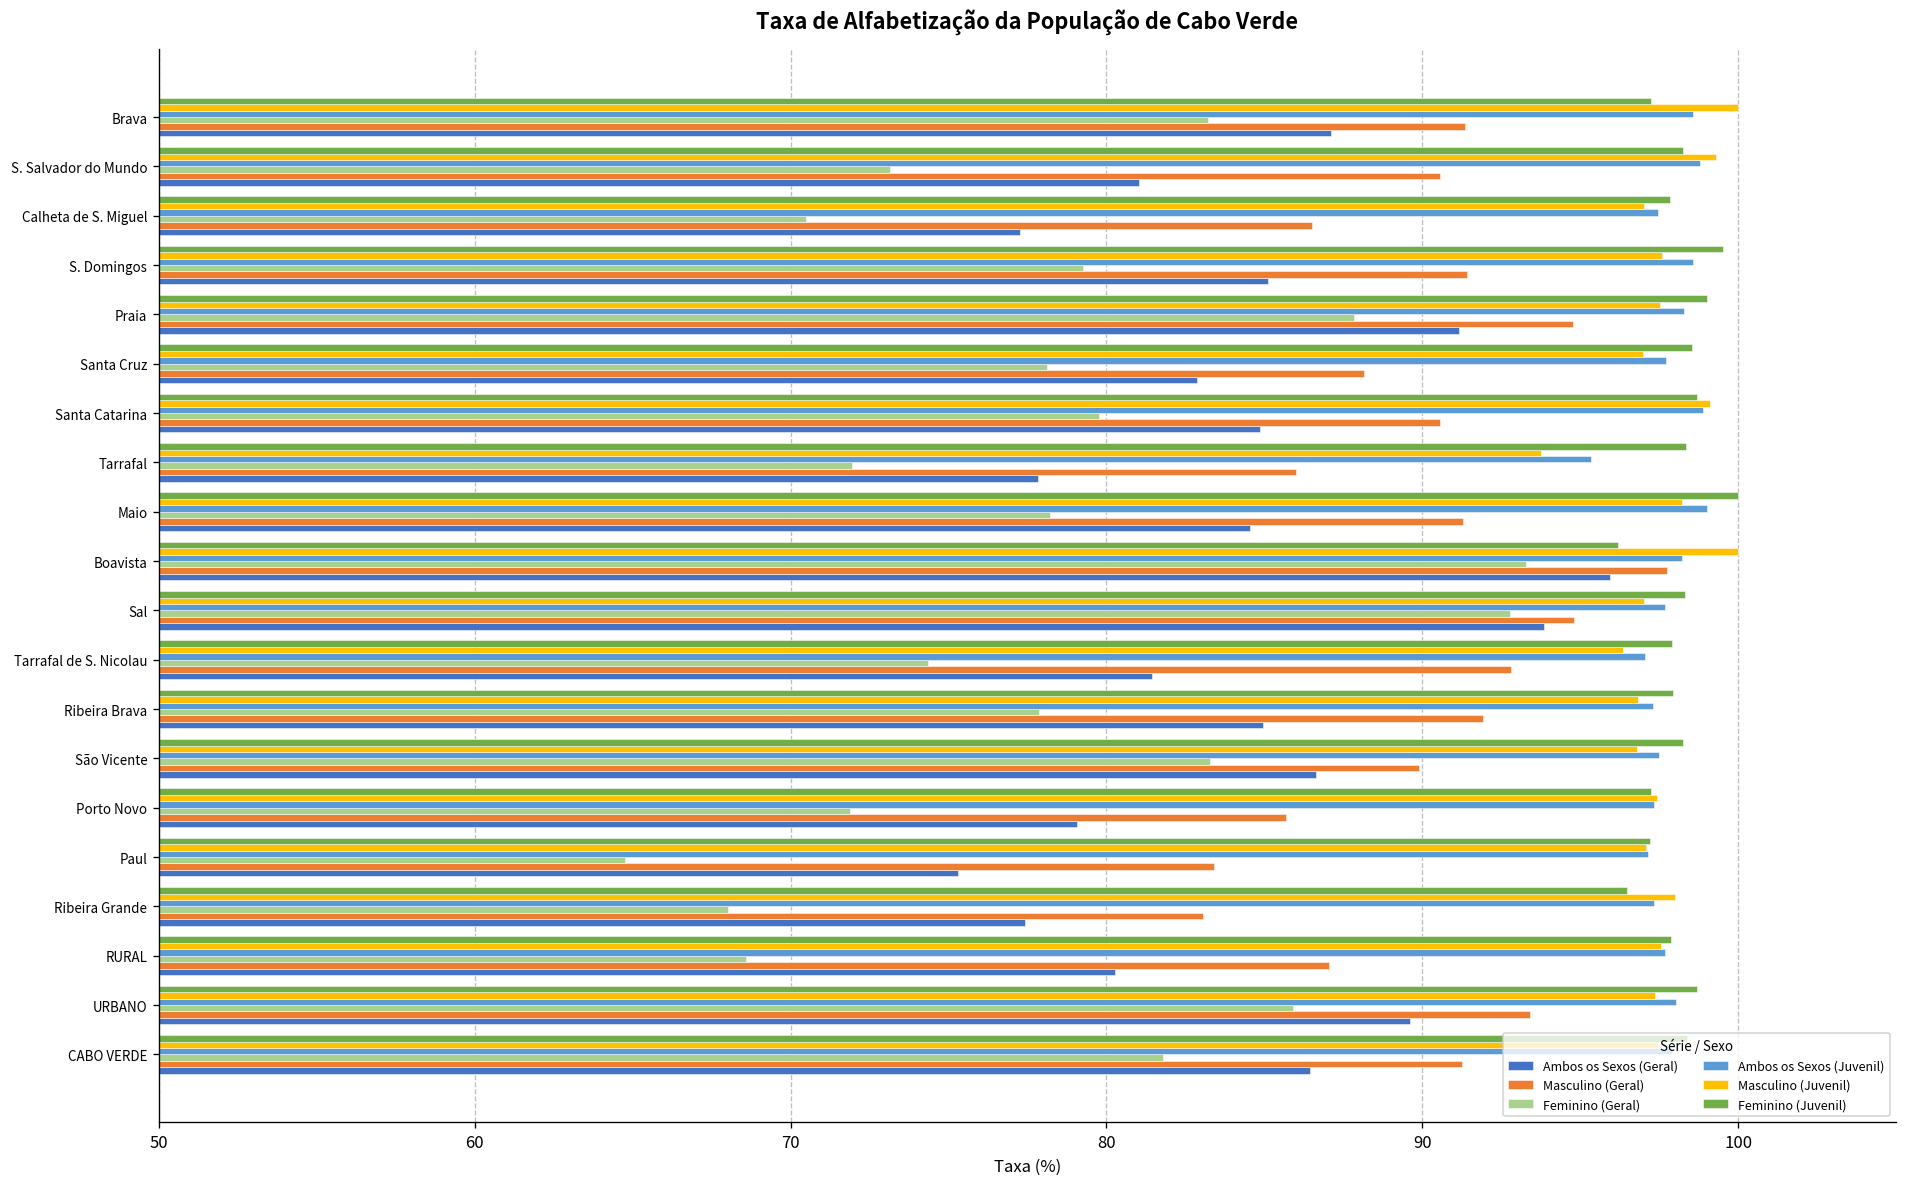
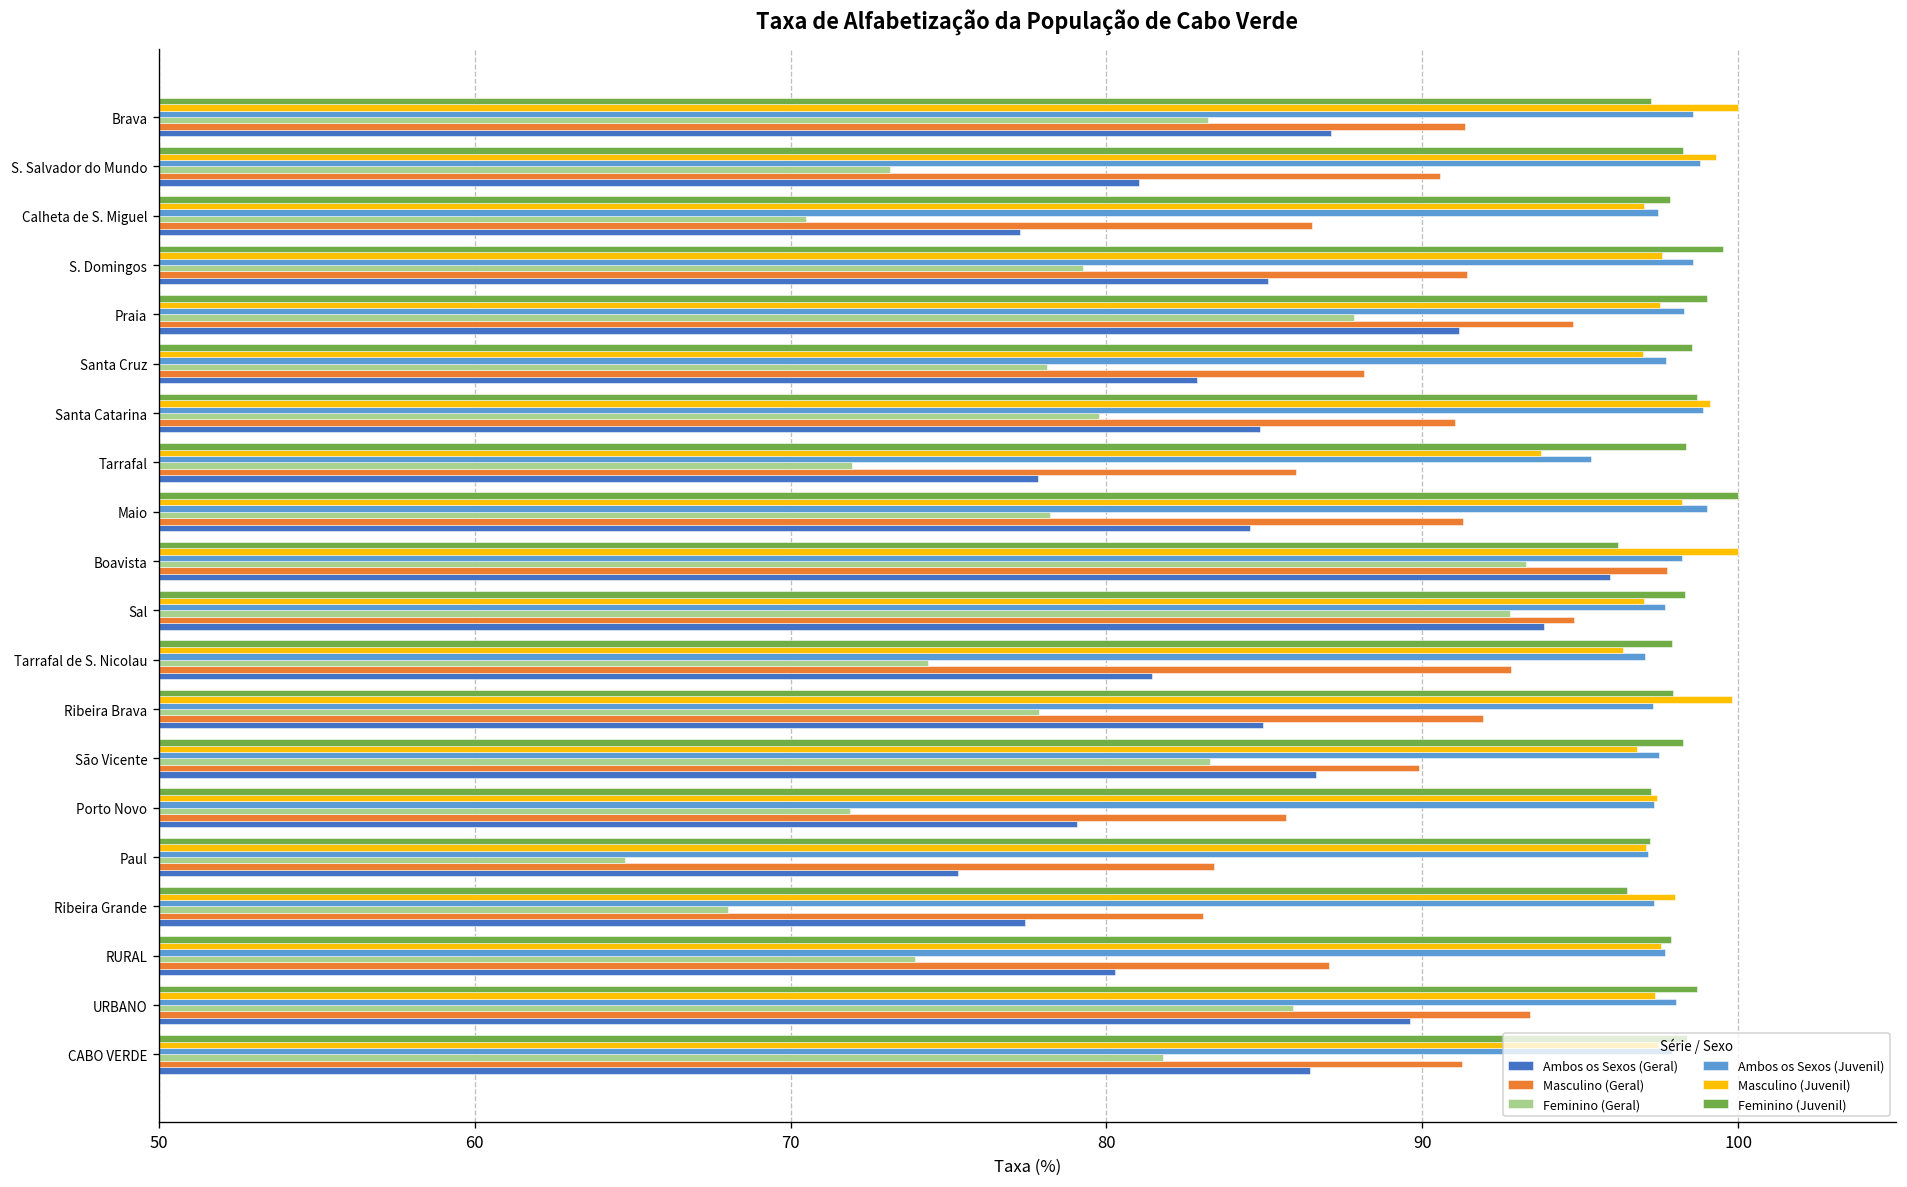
Masculino (Geral), Santa Catarina: 90.6 -> 91.0
Masculino (Juvenil), Ribeira Brava: 96.8 -> 99.8
Feminino (Geral), RURAL: 68.6 -> 73.9
